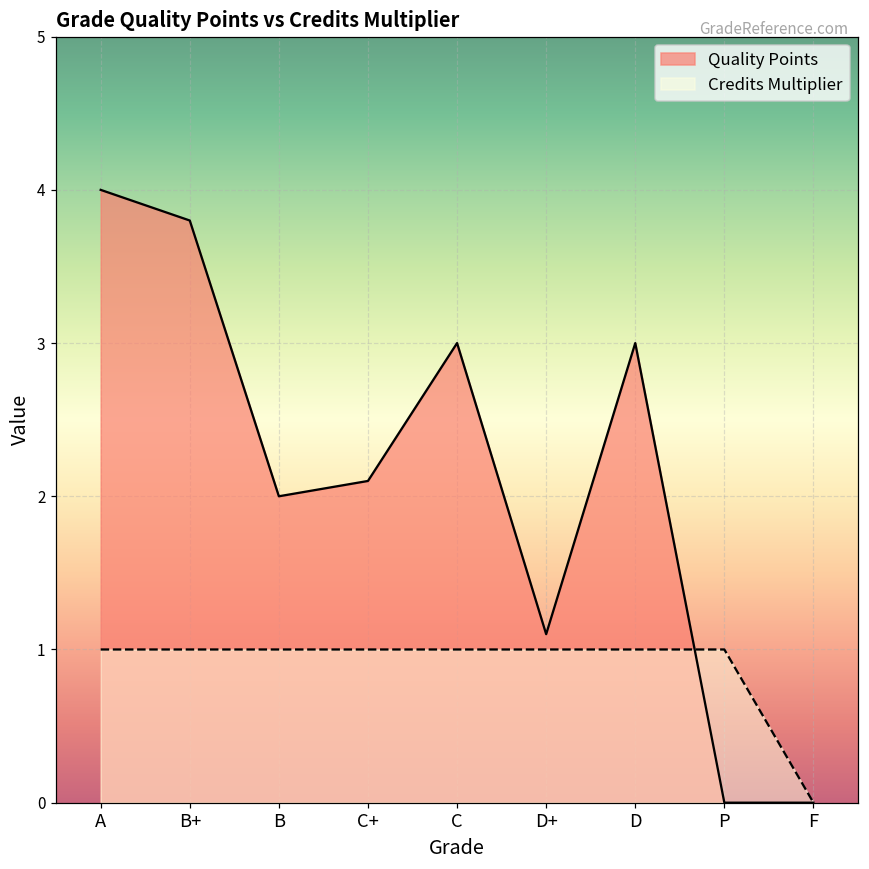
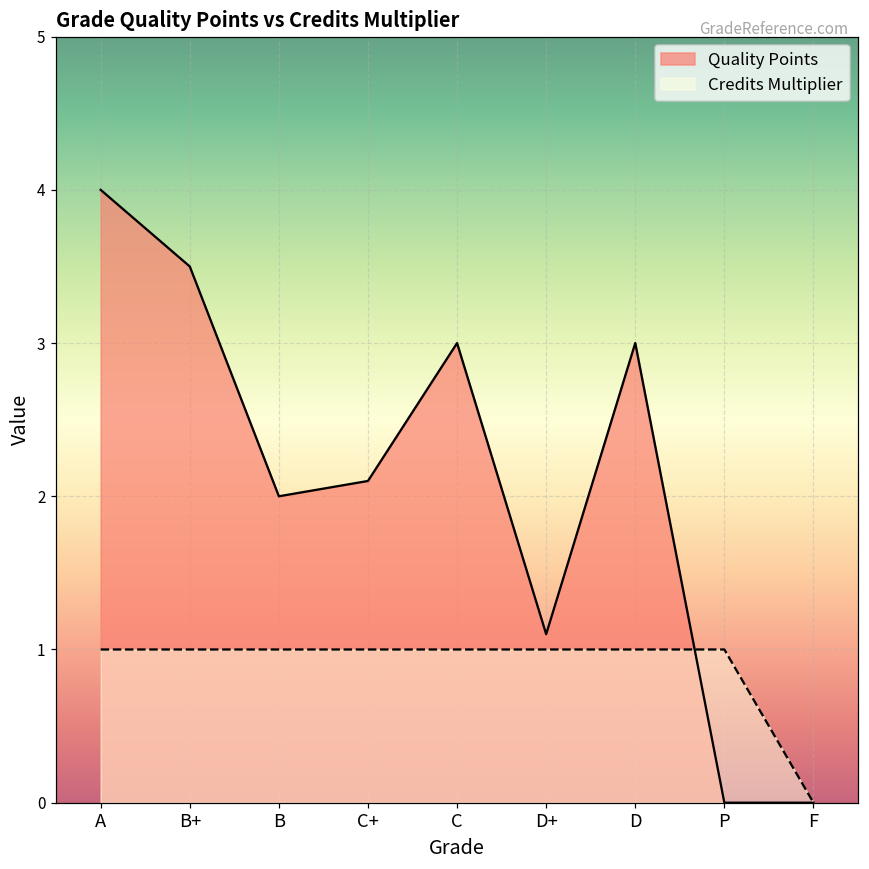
Quality Points, B+: 3.8 -> 3.5
